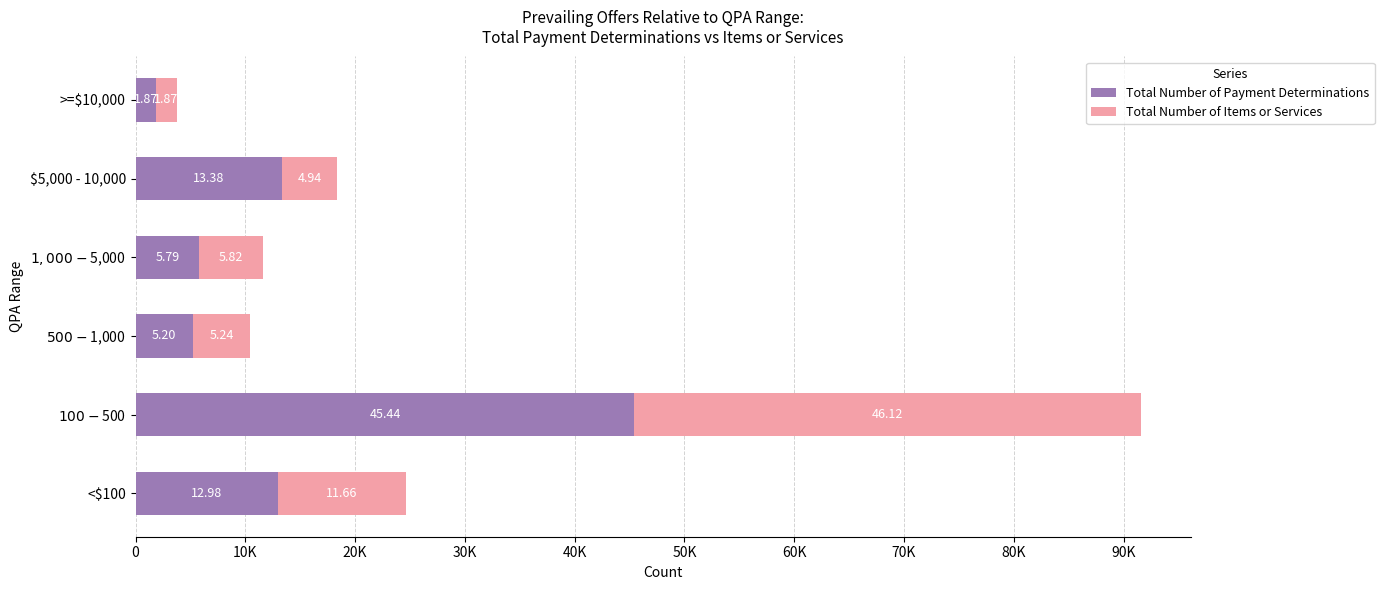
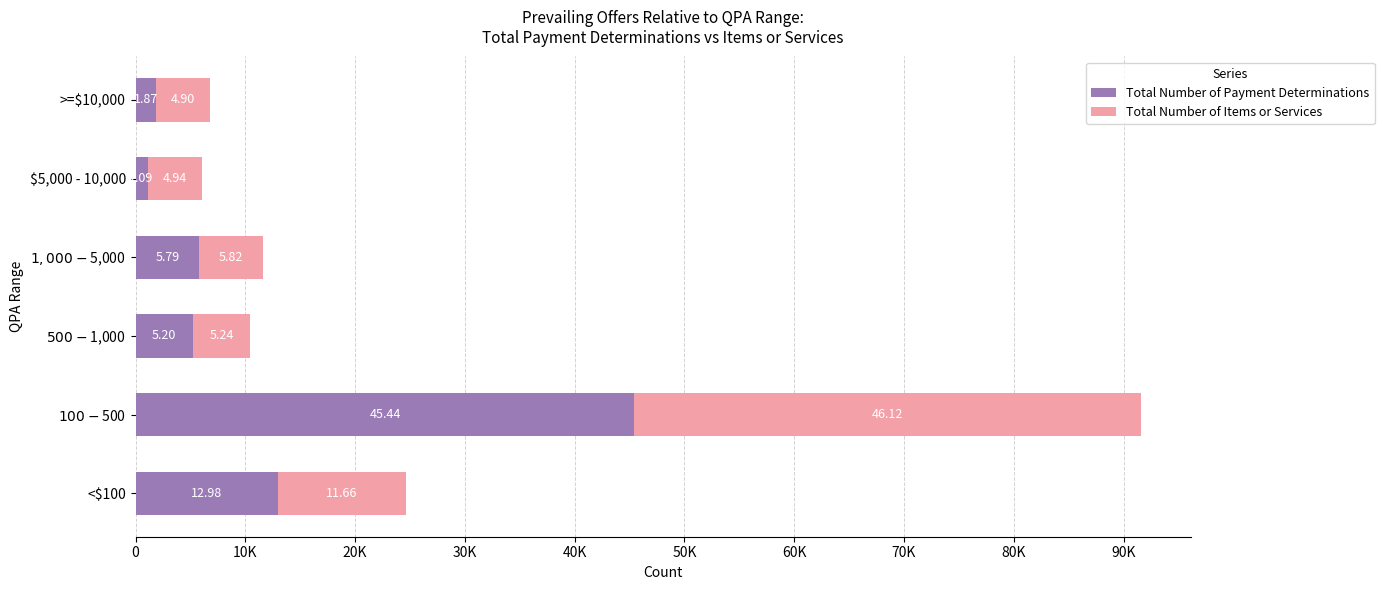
Total Number of Items or Services, >=$10,000: 1.87 -> 4.90
Total Number of Payment Determinations, $5,000 - 10,000: 13.38 -> 1.09
